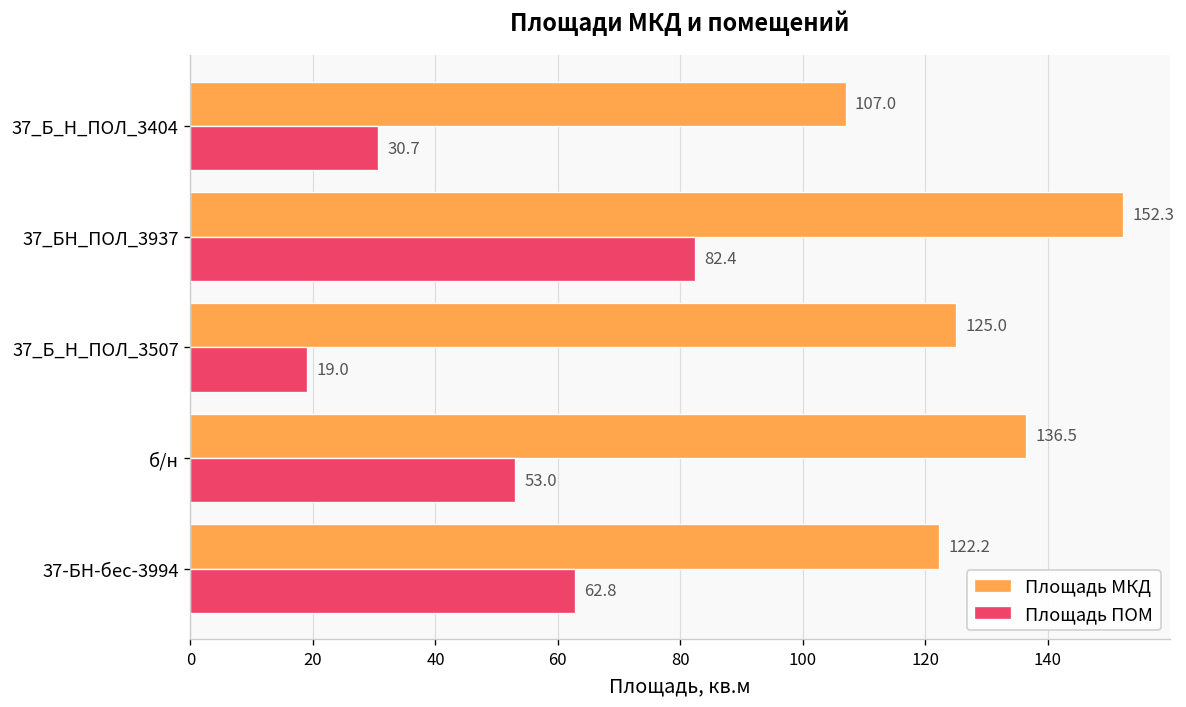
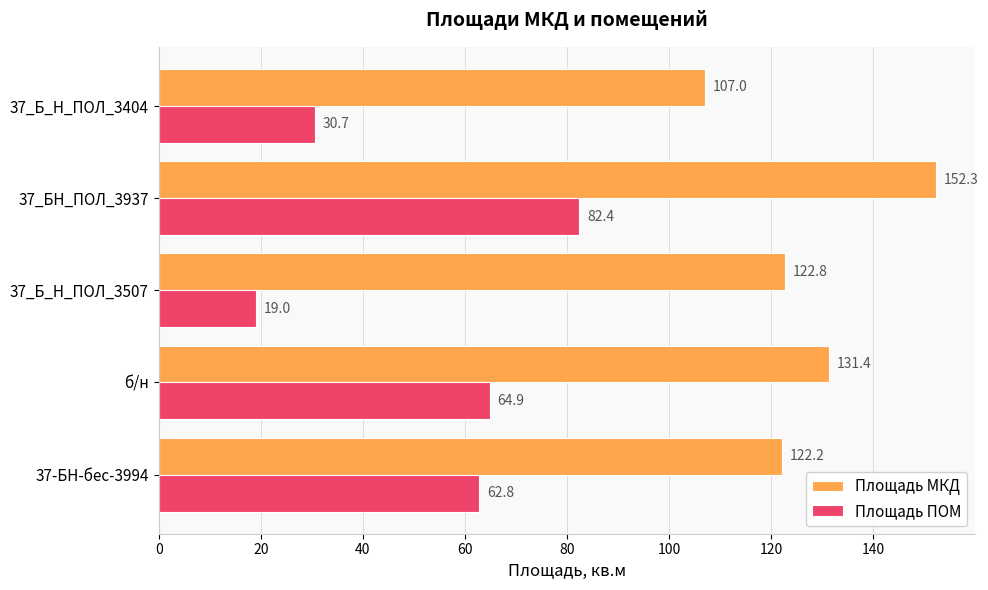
Площадь МКД, 37_Б_Н_ПОЛ_3507: 125.0 -> 122.8
Площадь МКД, б/н: 136.5 -> 131.4
Площадь ПОМ, б/н: 53.0 -> 64.9
